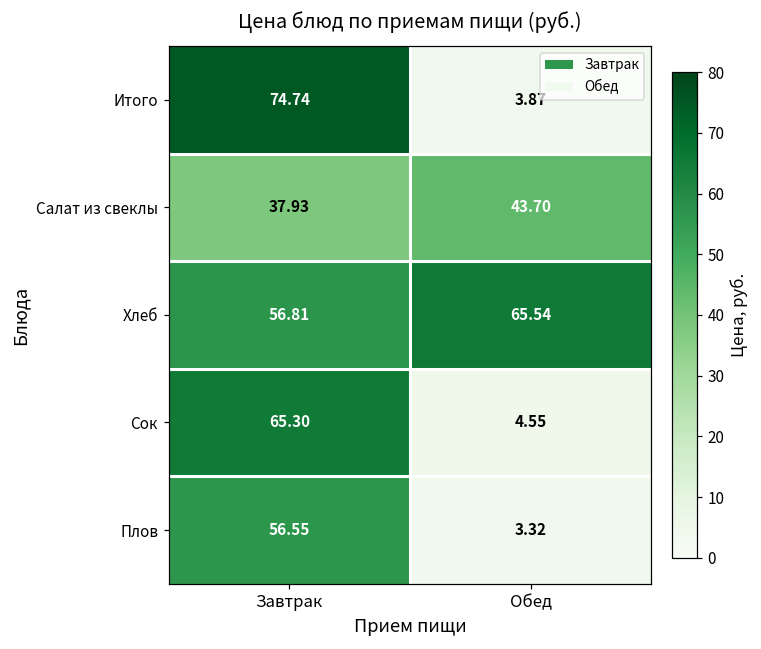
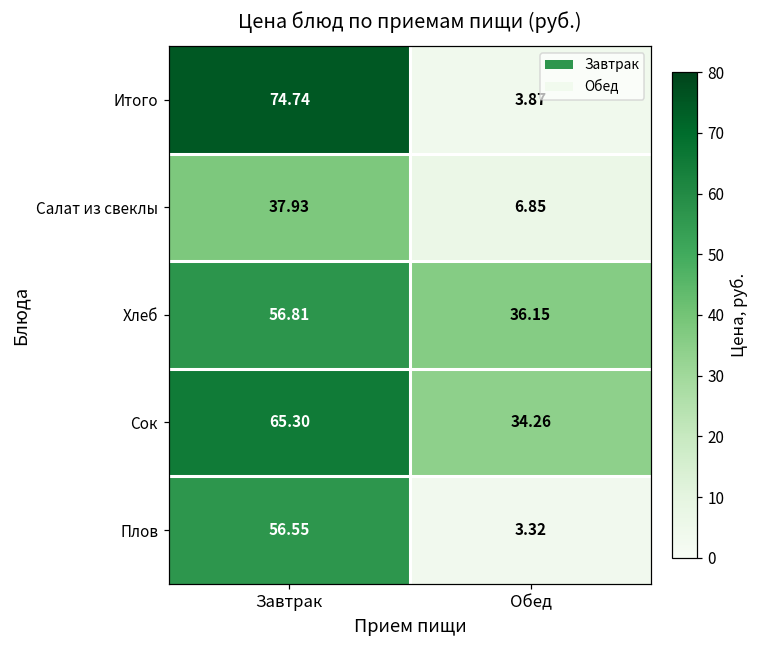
Салат из свеклы, Обед: 43.70 -> 6.85
Хлеб, Обед: 65.54 -> 36.15
Сок, Обед: 4.55 -> 34.26
